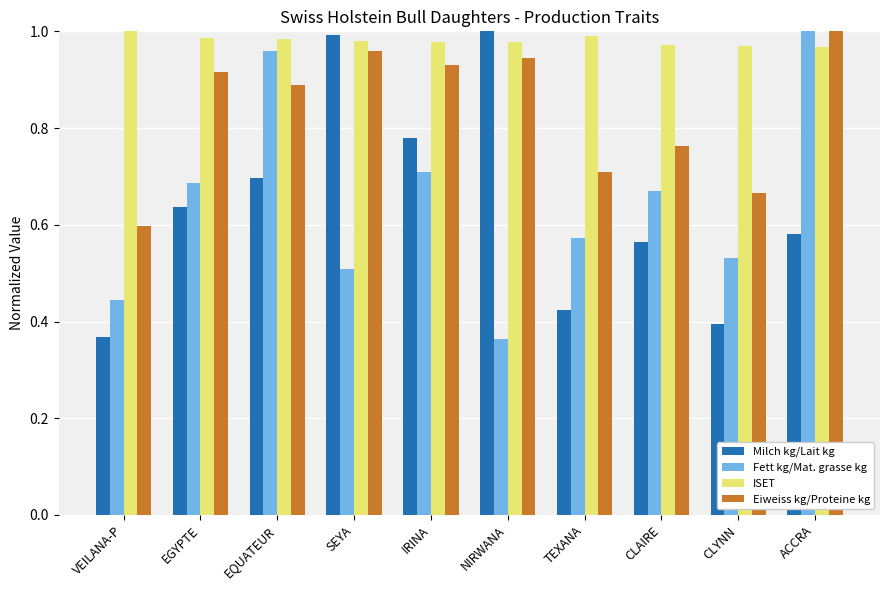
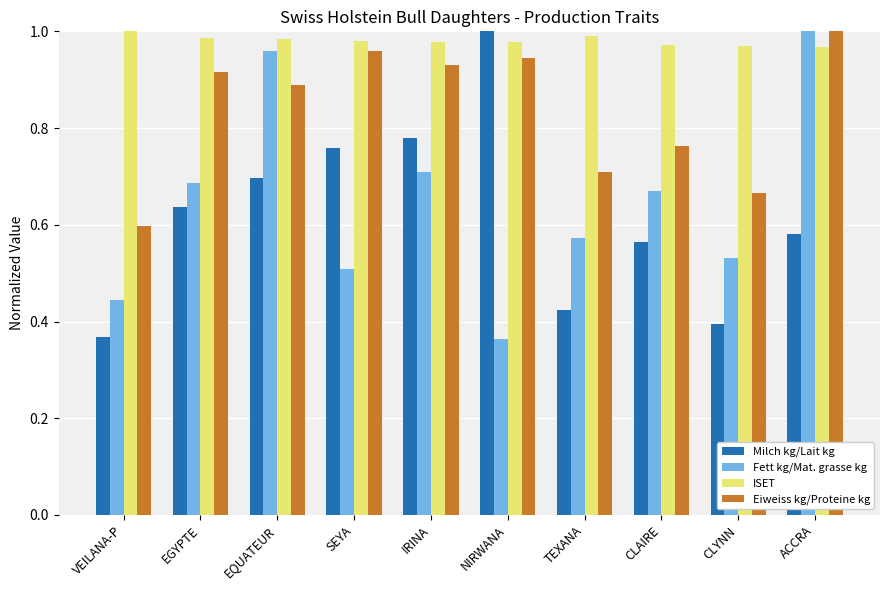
Milch kg/Lait kg, SEYA: 0.99 -> 0.76
